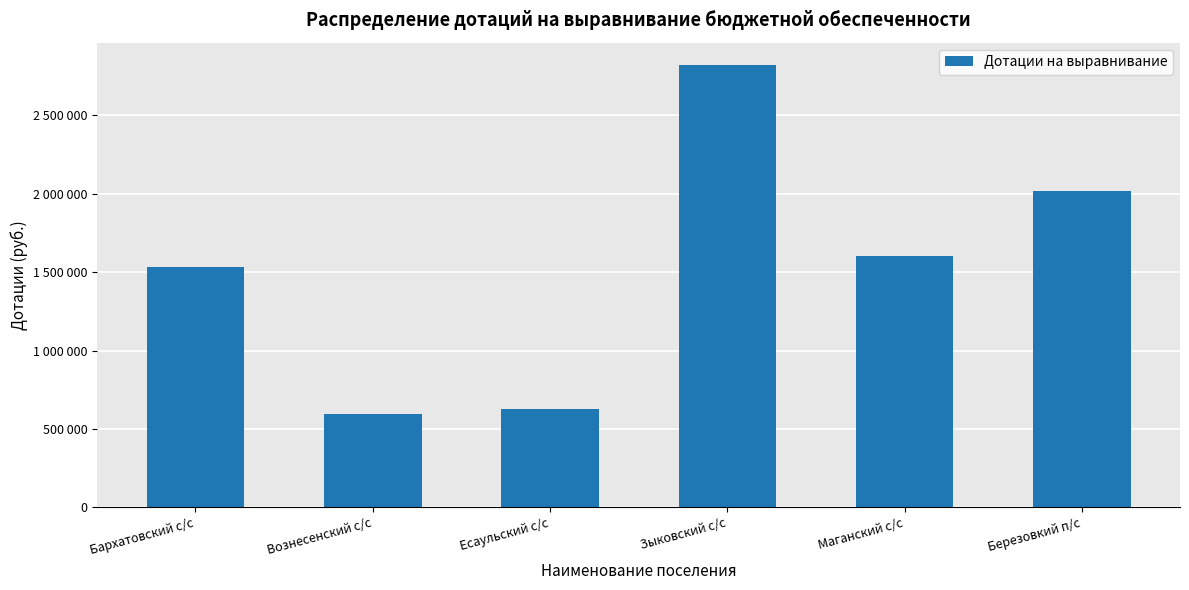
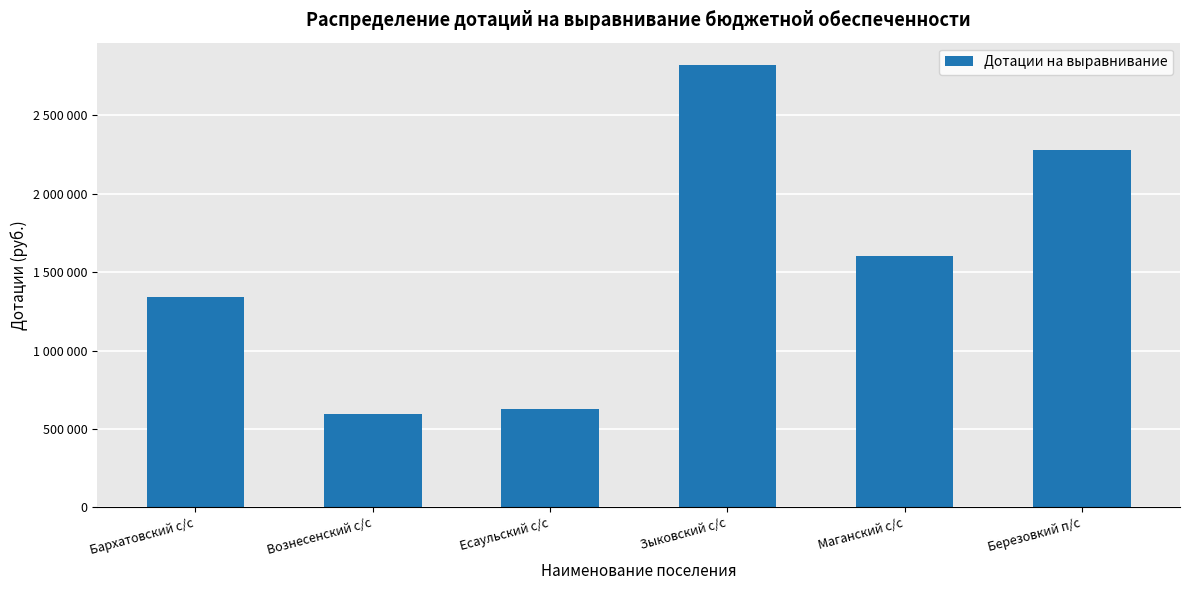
Бархатовский с/с: 1530000 -> 1340000
Березовкий п/с: 2020000 -> 2280000
